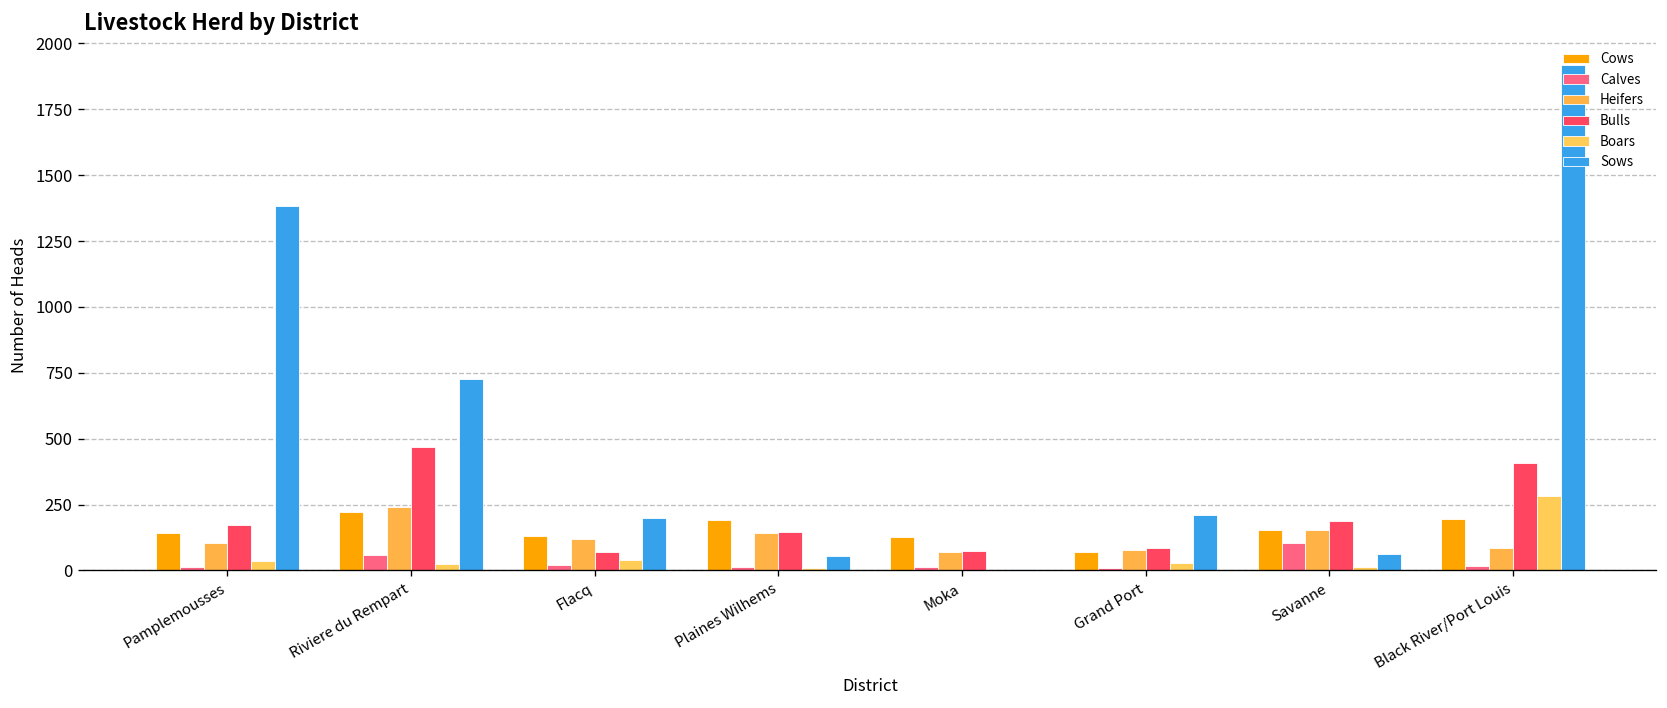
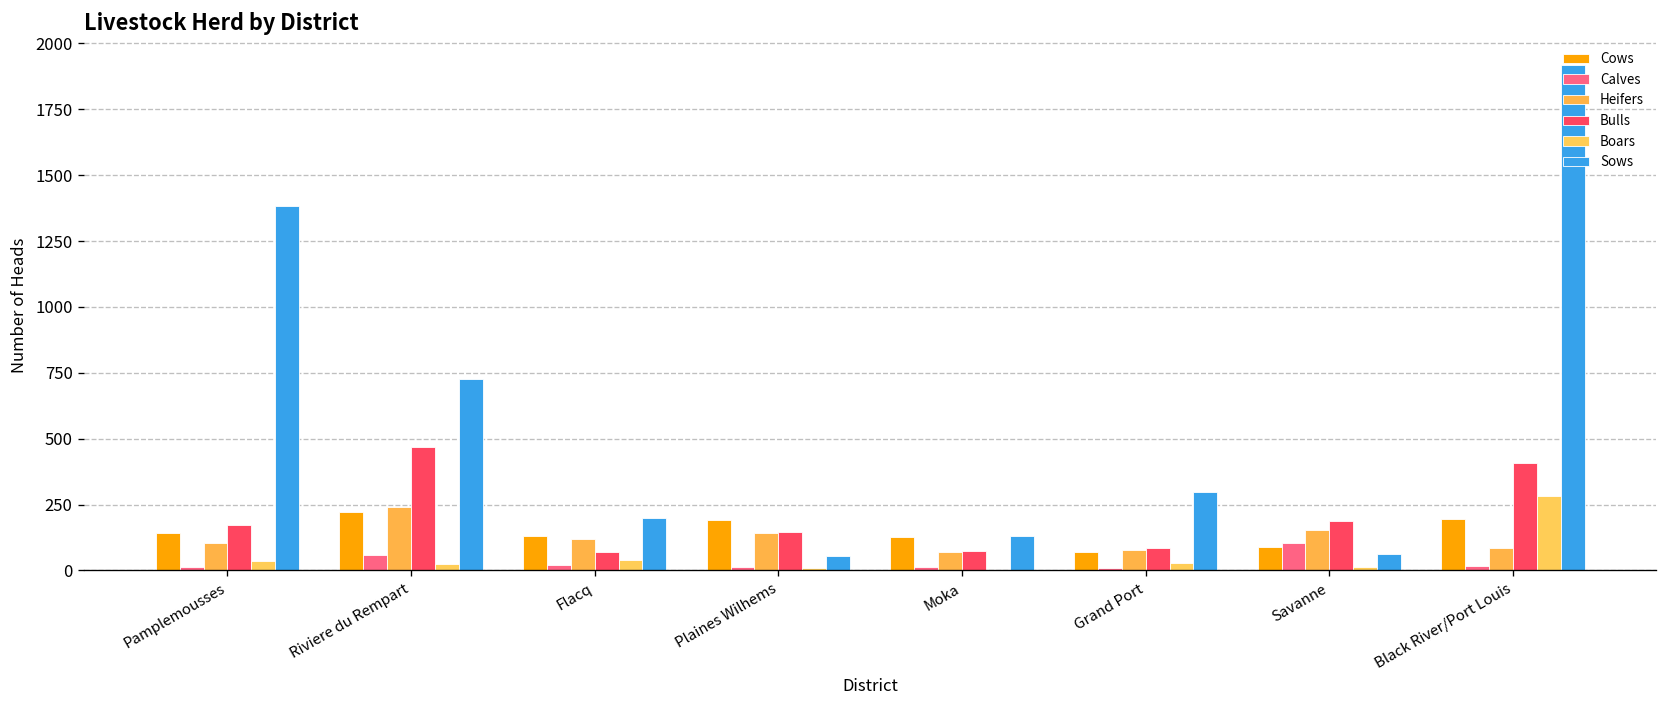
Sows, Moka: 10 -> 130
Sows, Grand Port: 210 -> 300
Cows, Savanne: 150 -> 90
